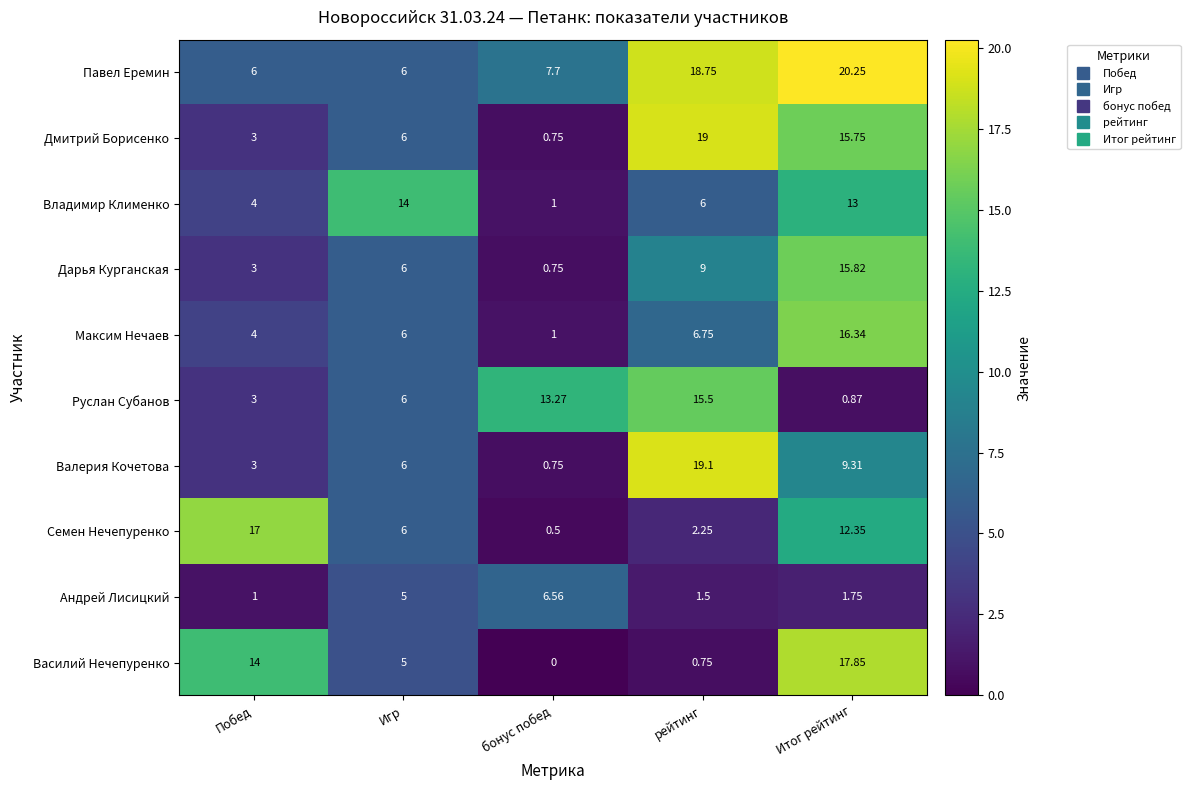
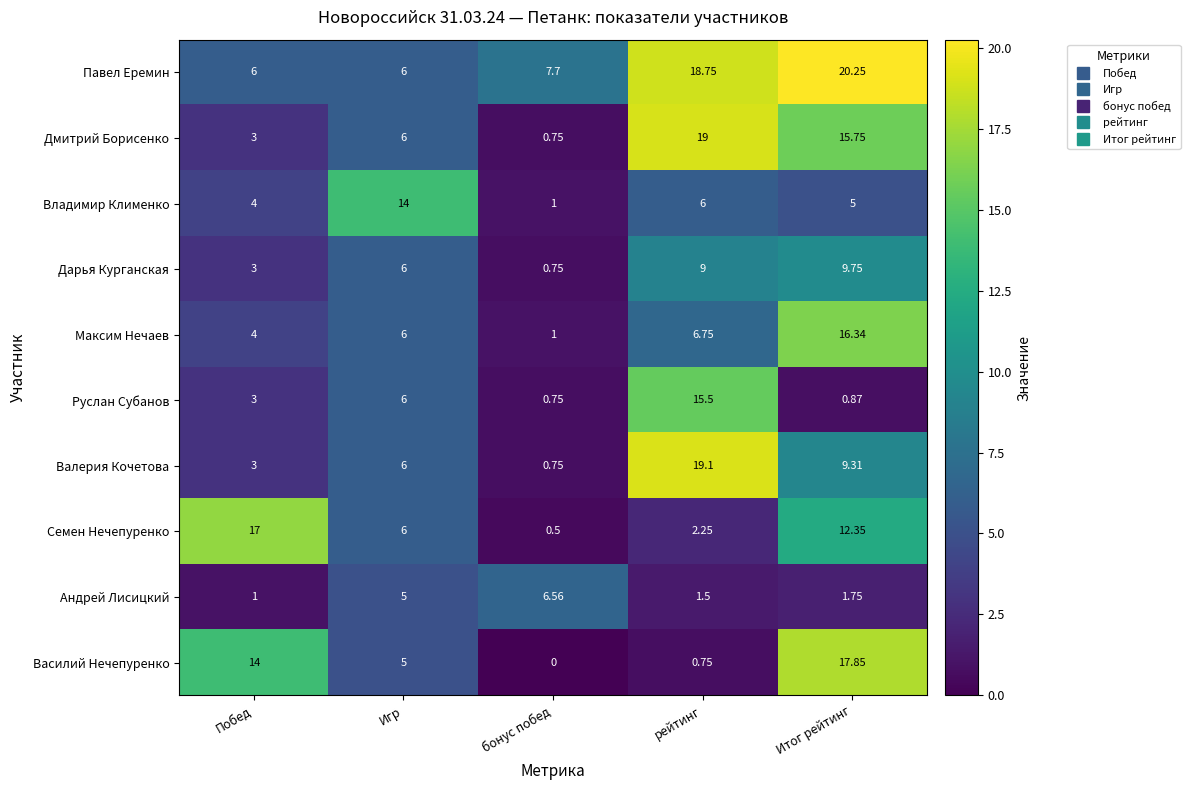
Владимир Клименко, Итог рейтинг: 13 -> 5
Дарья Курганская, Итог рейтинг: 15.82 -> 9.75
Руслан Субанов, бонус побед: 13.27 -> 0.75
